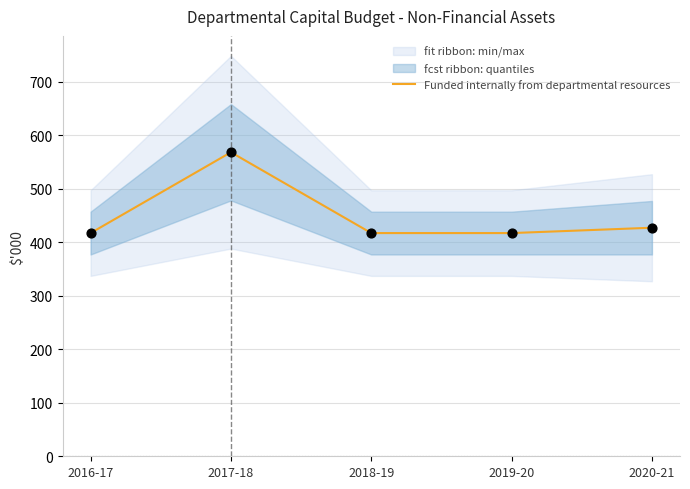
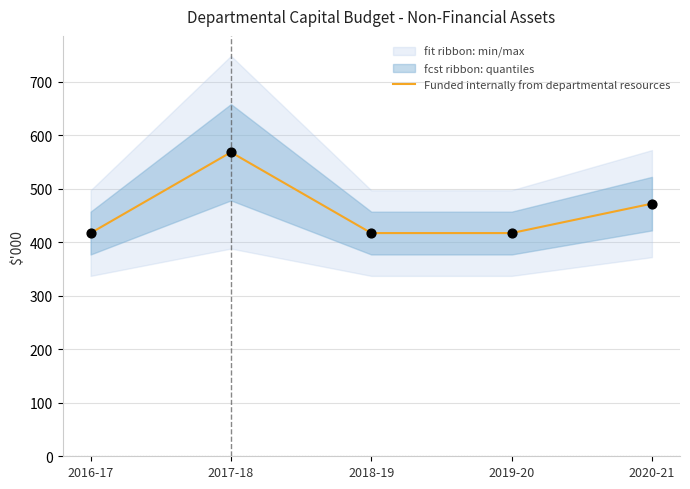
Funded internally from departmental resources, 2020-21: 430 -> 470
